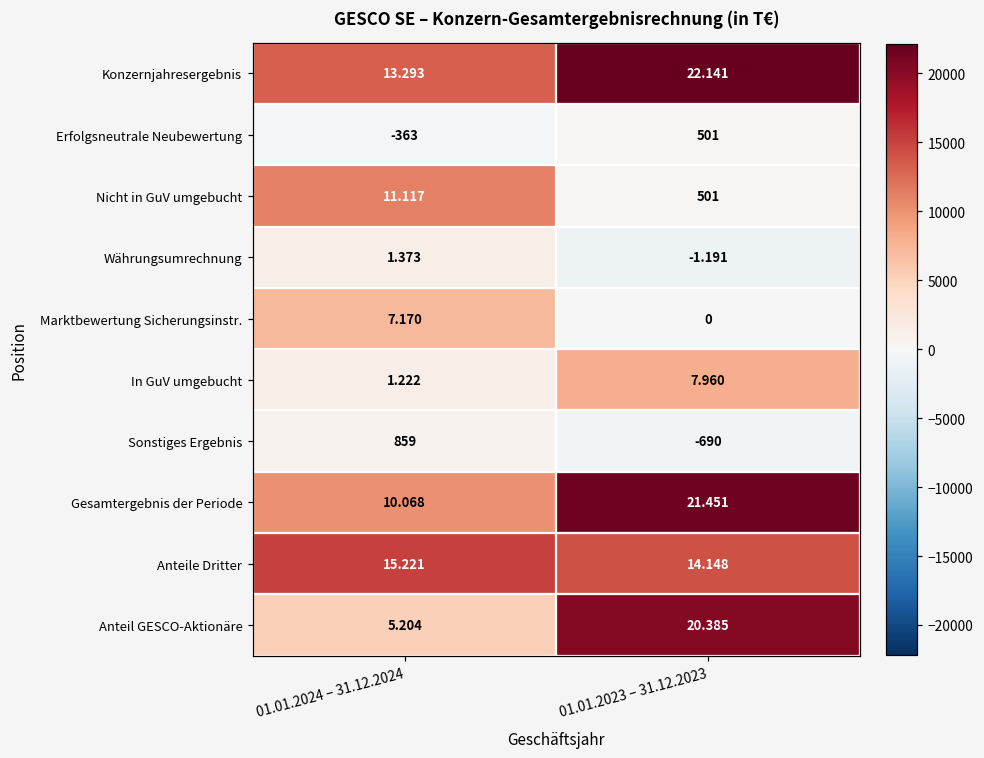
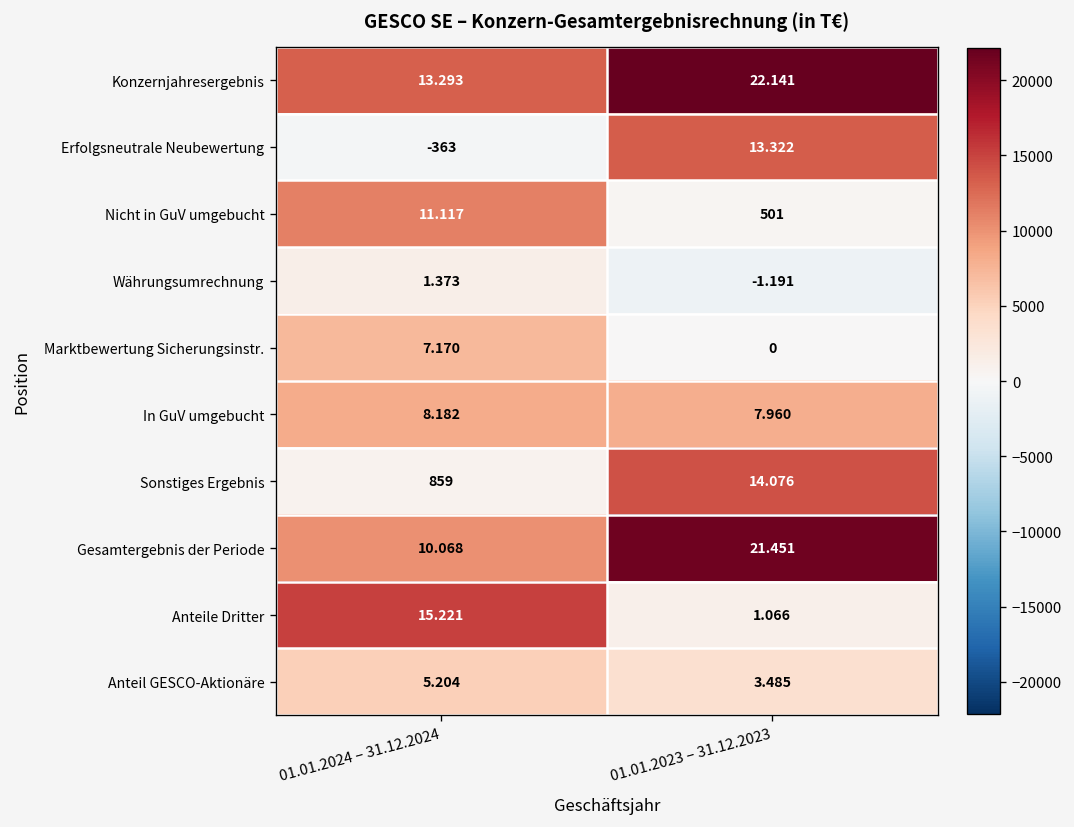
Erfolgsneutrale Neubewertung, 01.01.2023 – 31.12.2023: 501 -> 13.322
In GuV umgebucht, 01.01.2024 – 31.12.2024: 1.222 -> 8.182
Sonstiges Ergebnis, 01.01.2023 – 31.12.2023: -690 -> 14.076
Anteile Dritter, 01.01.2023 – 31.12.2023: 14.148 -> 1.066
Anteil GESCO-Aktionäre, 01.01.2023 – 31.12.2023: 20.385 -> 3.485
